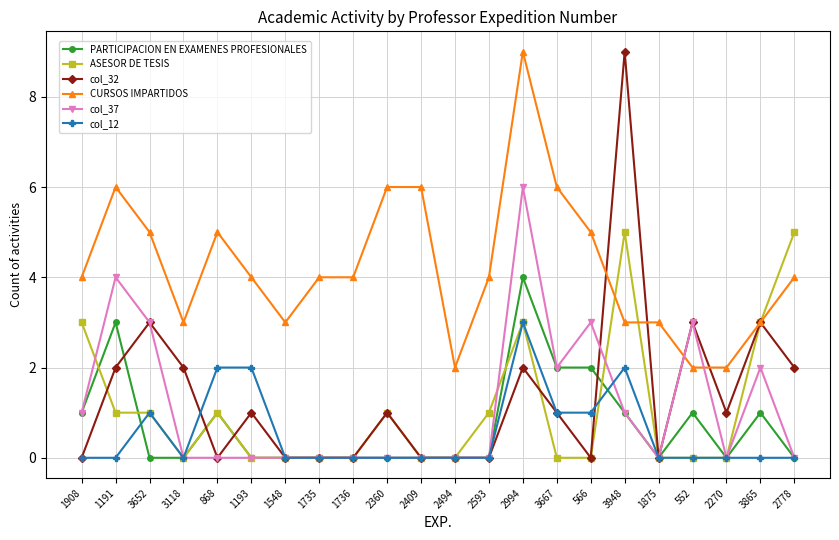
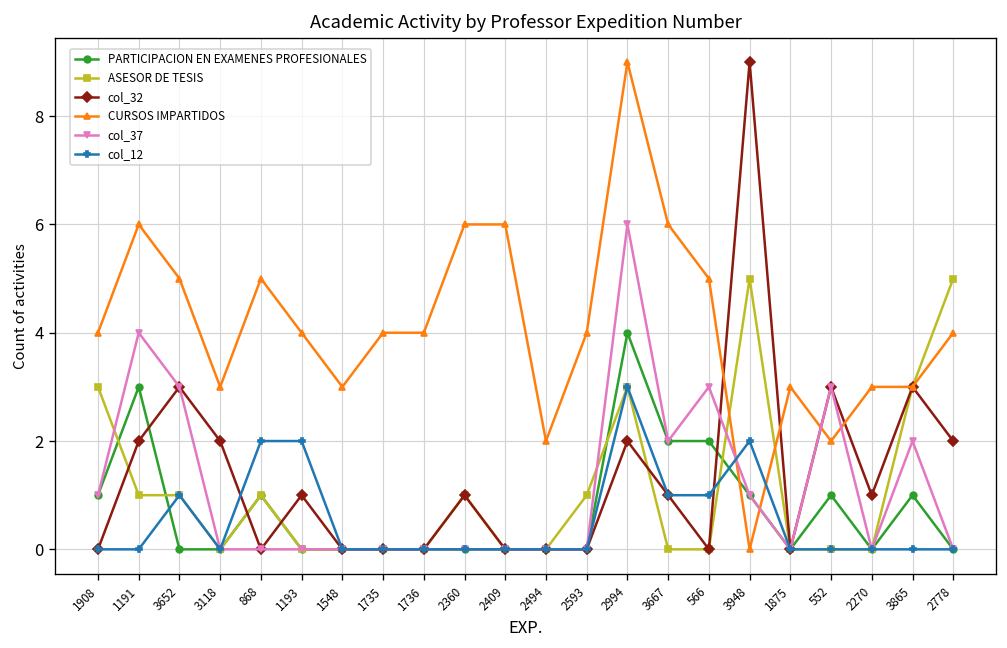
CURSOS IMPARTIDOS, 3948: 3 -> 0
CURSOS IMPARTIDOS, 2270: 2 -> 3
